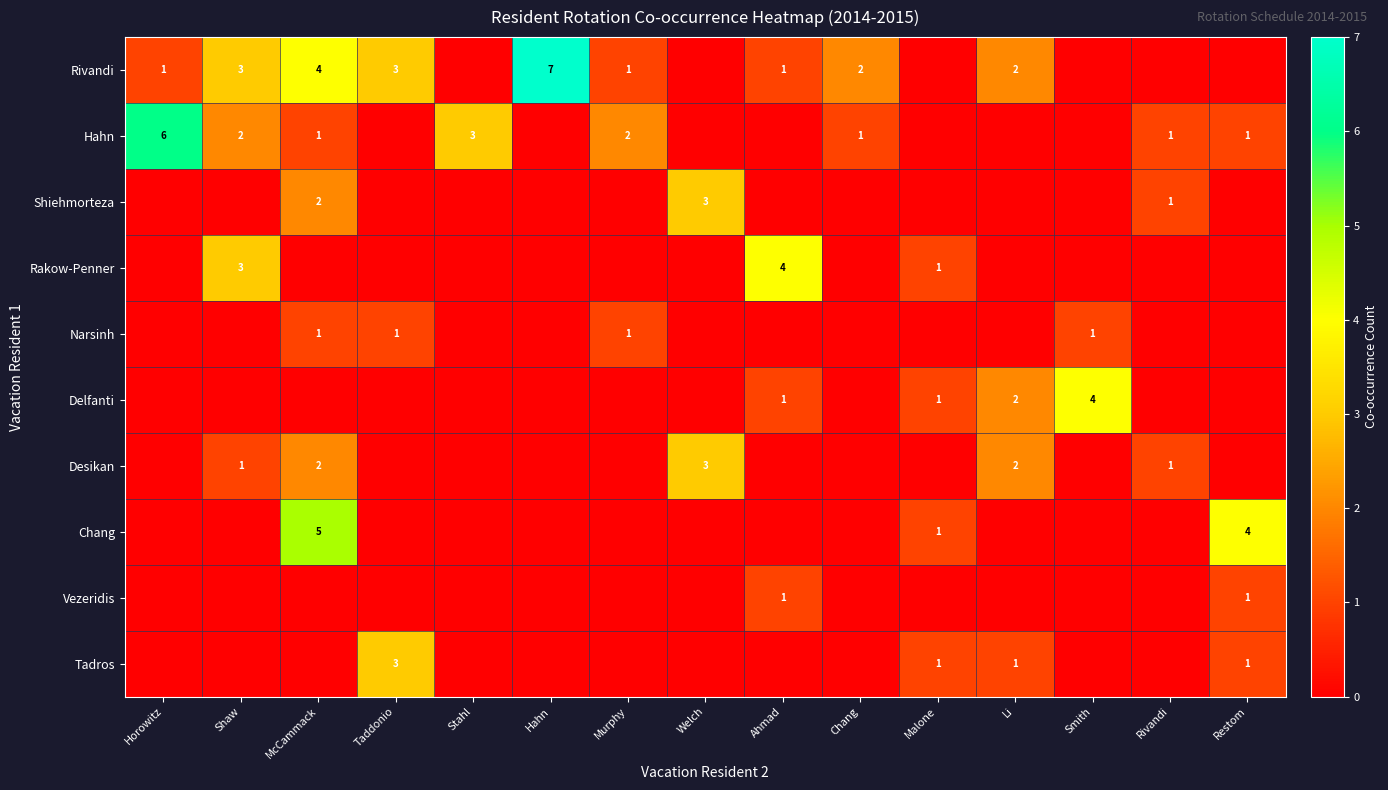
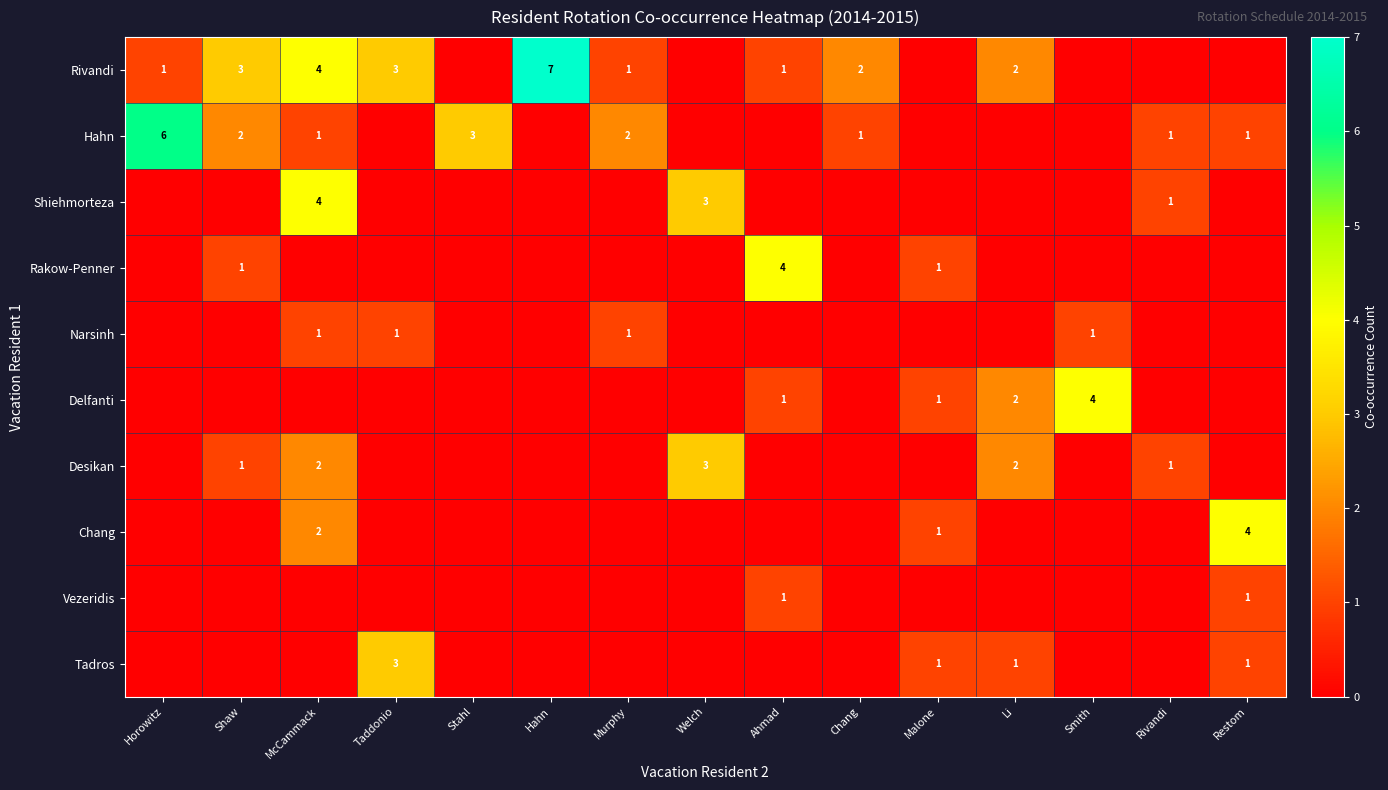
Shiehmorteza, McCammack: 2 -> 4
Rakow-Penner, Shaw: 3 -> 1
Chang, McCammack: 5 -> 2
